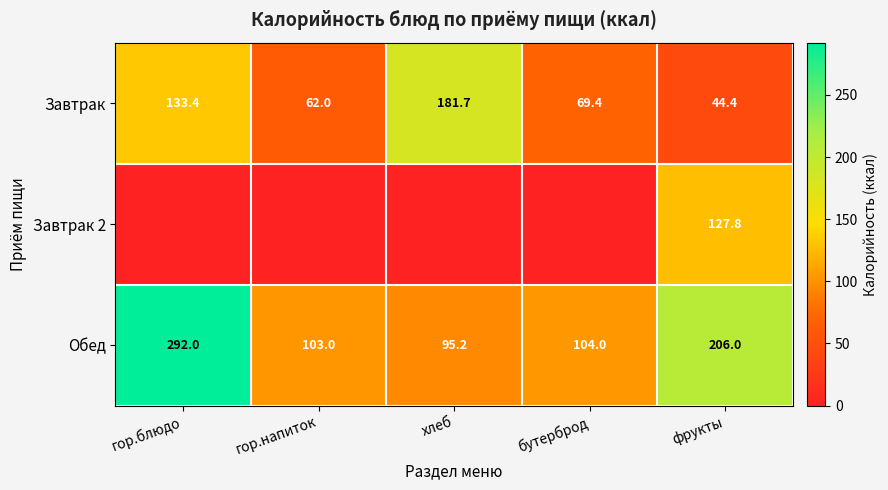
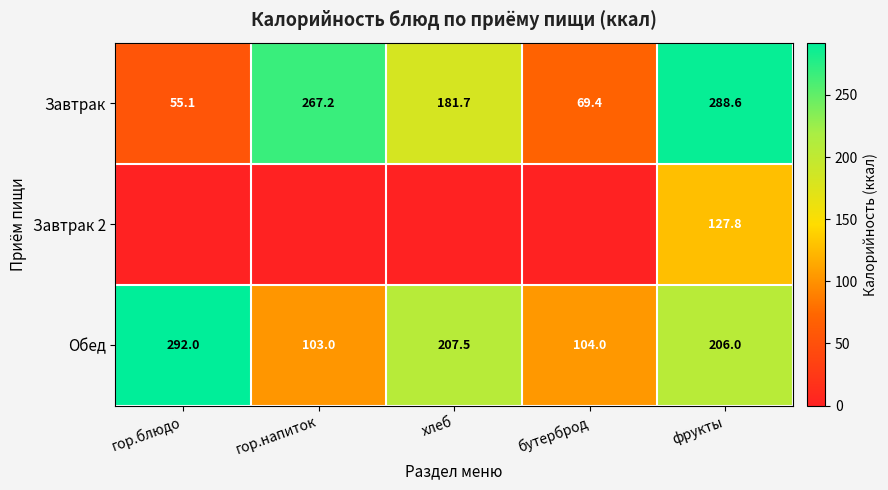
Завтрак, гор.блюдо: 133.4 -> 55.1
Завтрак, гор.напиток: 62.0 -> 267.2
Завтрак, фрукты: 44.4 -> 288.6
Обед, хлеб: 95.2 -> 207.5
